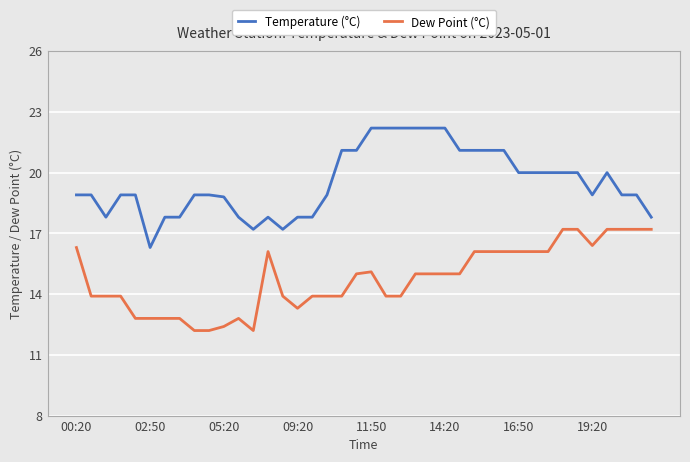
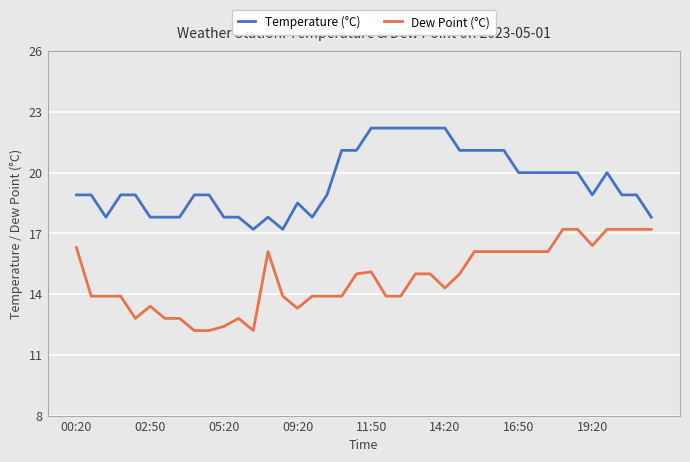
Temperature (°C), 02:50: 16.3 -> 17.8
Dew Point (°C), 02:50: 12.8 -> 13.4
Temperature (°C), 05:20: 18.8 -> 17.8
Temperature (°C), 09:20: 17.8 -> 18.5
Dew Point (°C), 14:20: 15.0 -> 14.3
